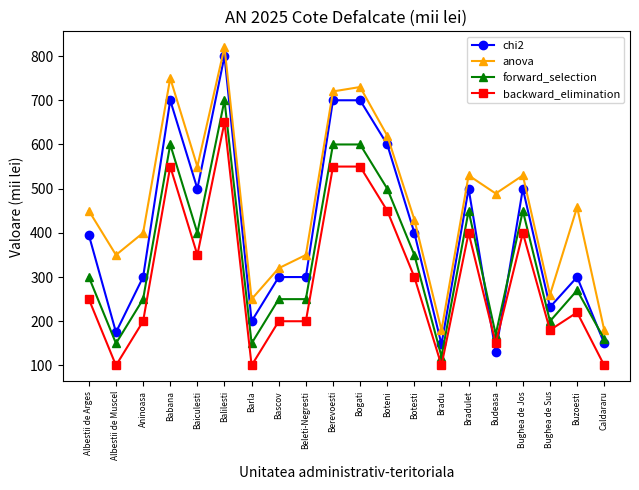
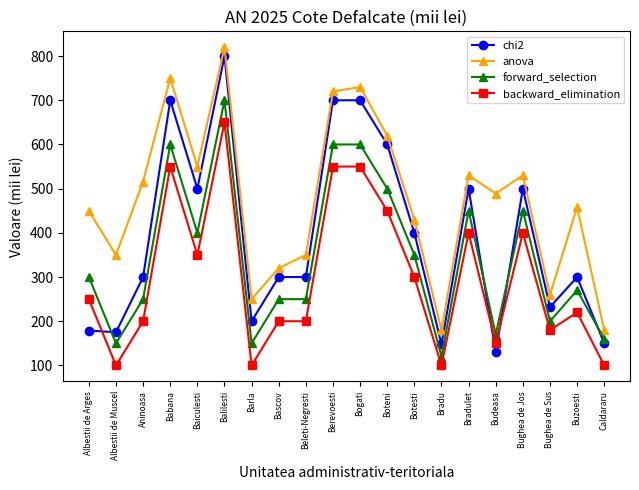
chi2, Albestii de Arges: 400 -> 180
anova, Aninoasa: 400 -> 520
